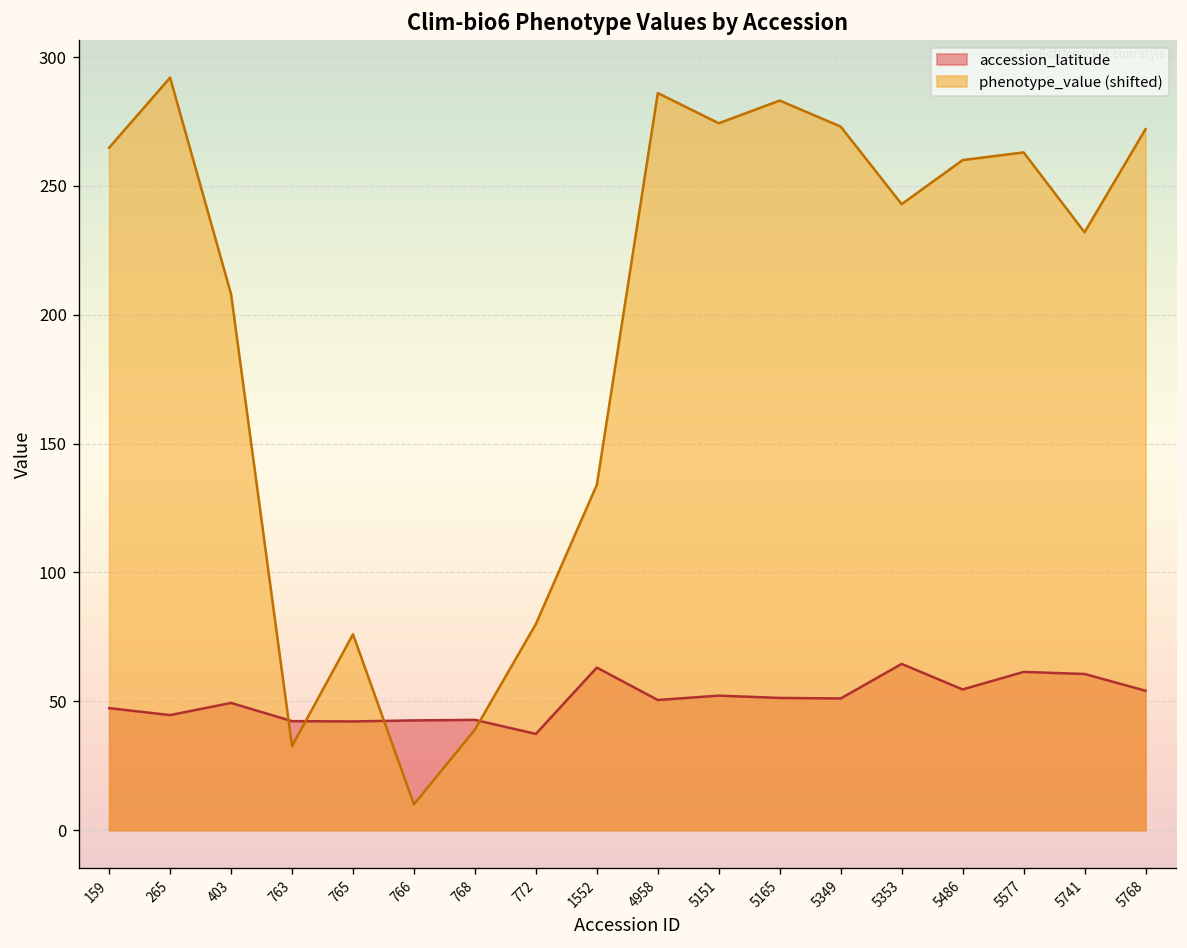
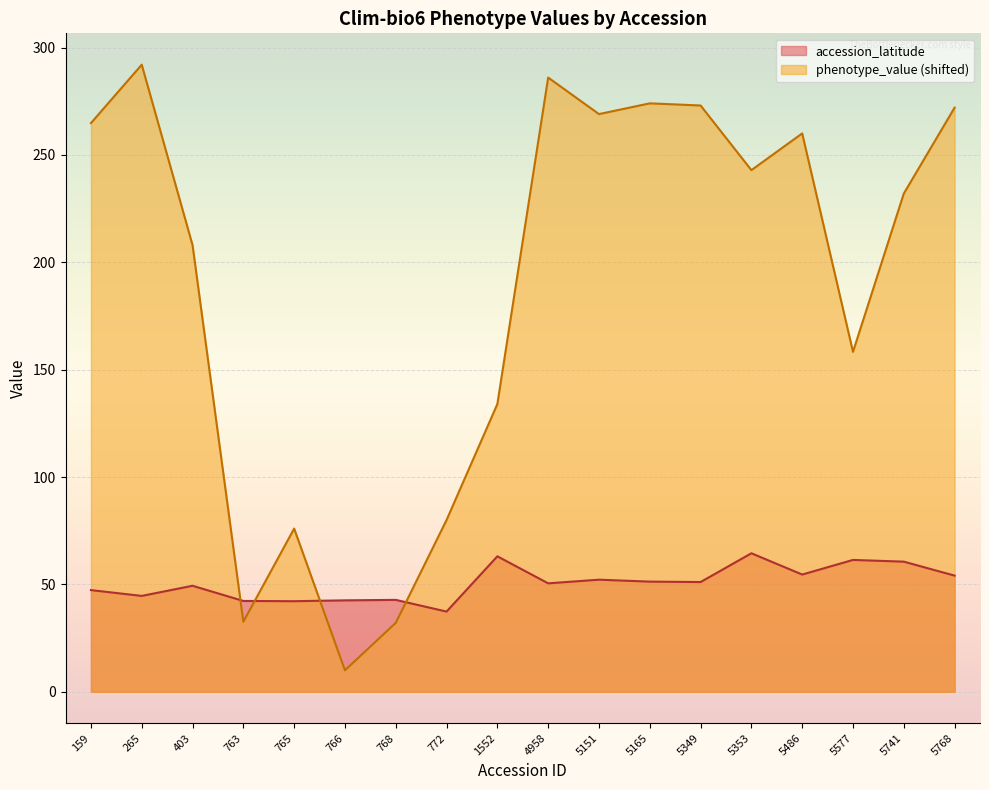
phenotype_value (shifted), 768: 39 -> 32
phenotype_value (shifted), 5151: 274 -> 269
phenotype_value (shifted), 5165: 283 -> 274
phenotype_value (shifted), 5577: 263 -> 158
